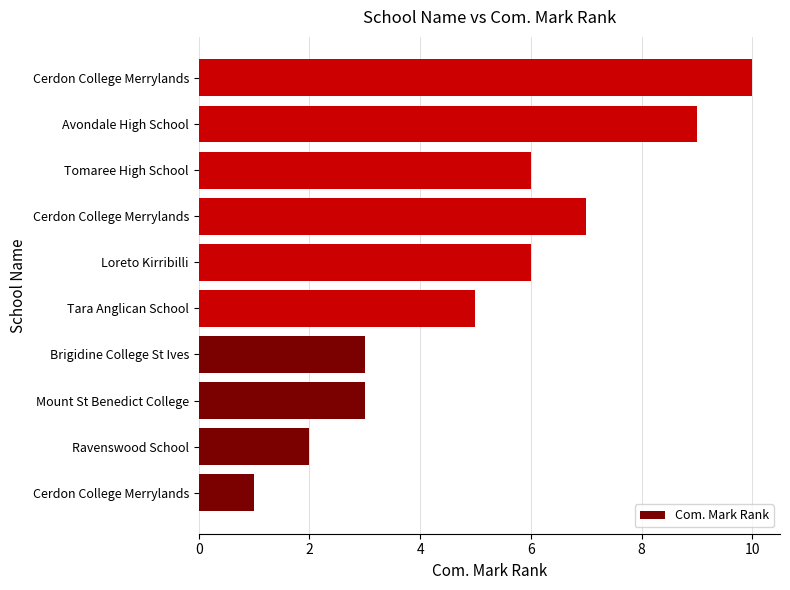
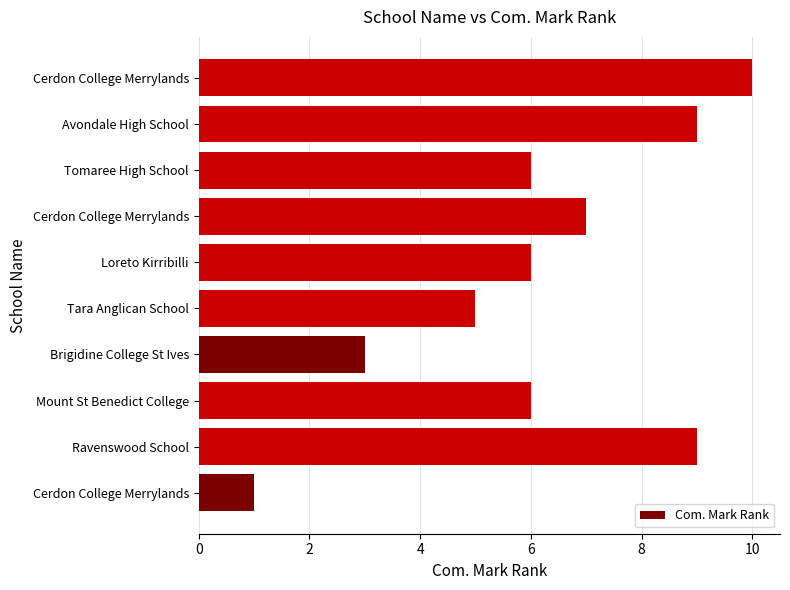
Mount St Benedict College: 3 -> 6
Ravenswood School: 2 -> 9
